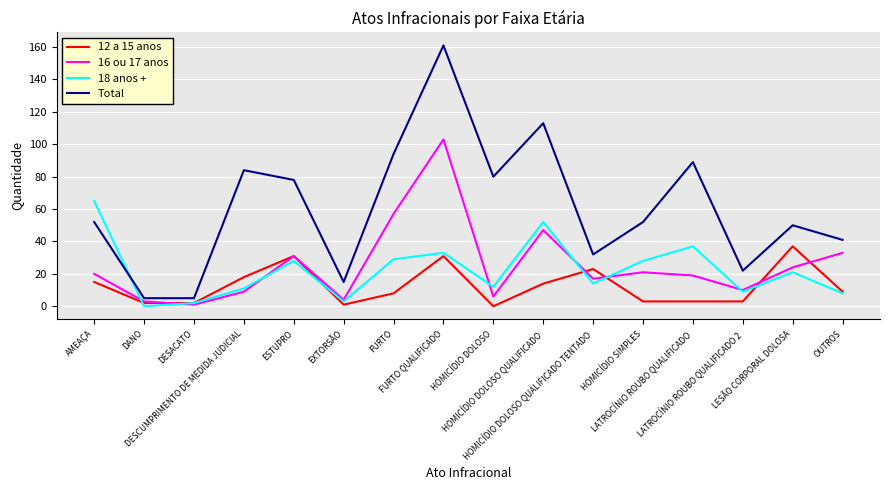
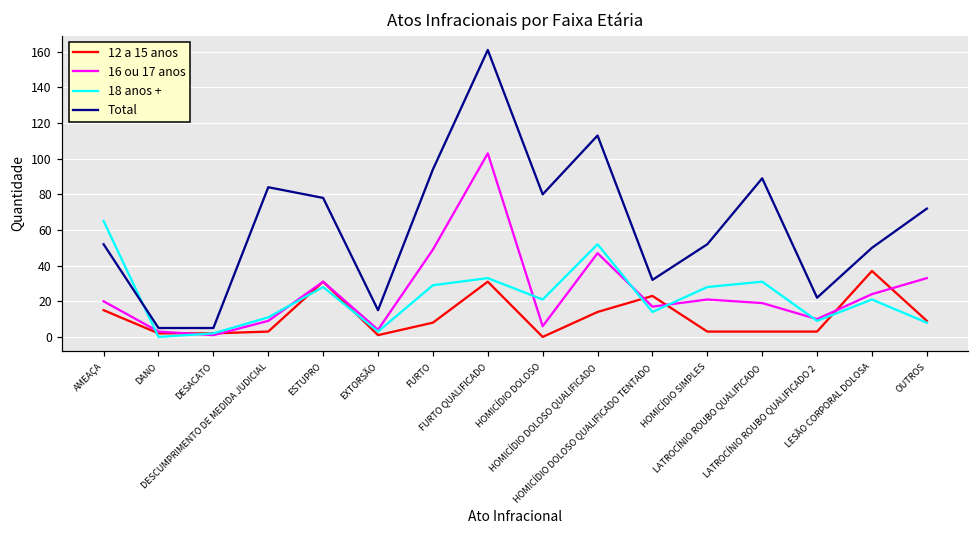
12 a 15 anos, DESCUMPRIMENTO DE MEDIDA JUDICIAL: 18 -> 3
16 ou 17 anos, FURTO: 57 -> 49
18 anos +, HOMICÍDIO DOLOSO: 12 -> 21
18 anos +, LATROCÍNIO ROUBO QUALIFICADO: 37 -> 31
Total, OUTROS: 41 -> 72
